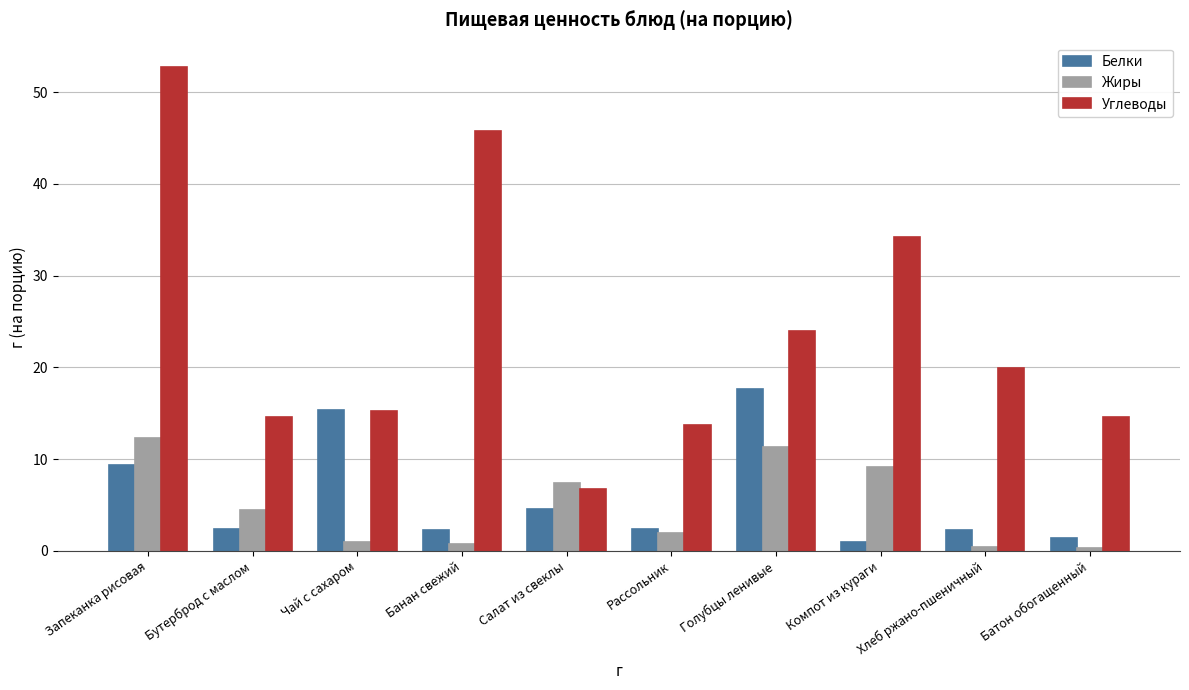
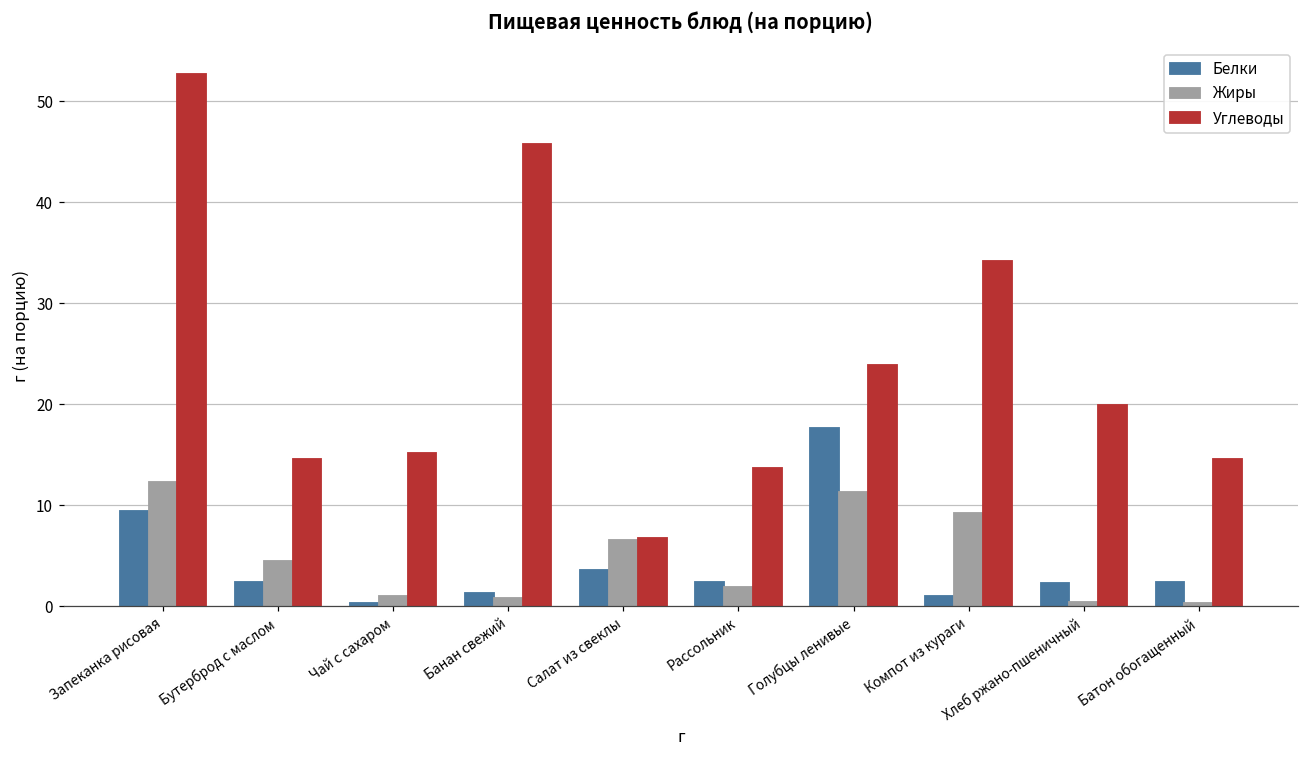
Белки, Чай с сахаром: 15 -> 0
Белки, Банан свежий: 2 -> 1
Белки, Салат из свеклы: 5 -> 4
Жиры, Салат из свеклы: 7.4 -> 6.5
Белки, Батон обогащенный: 1 -> 2
